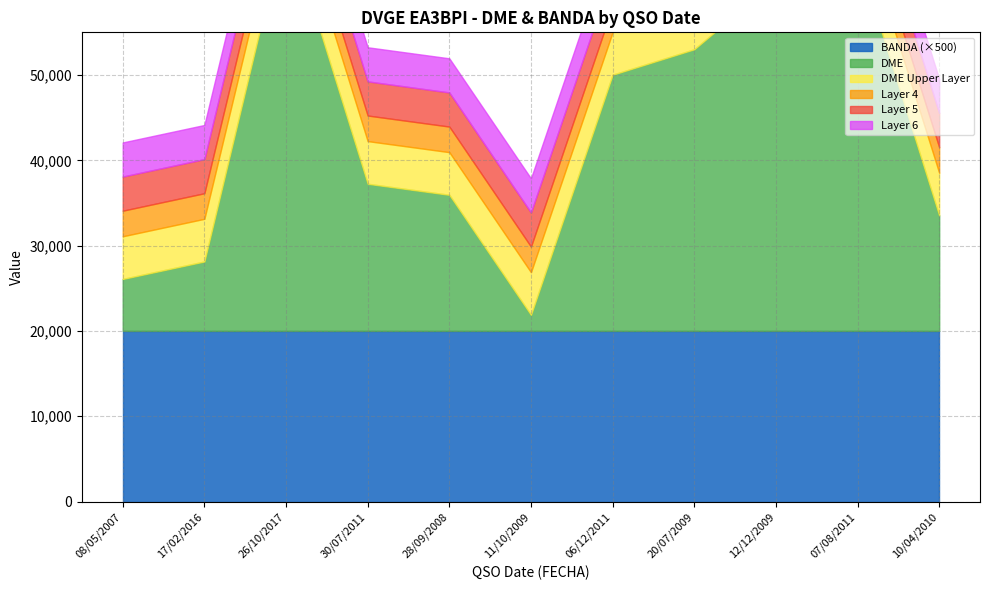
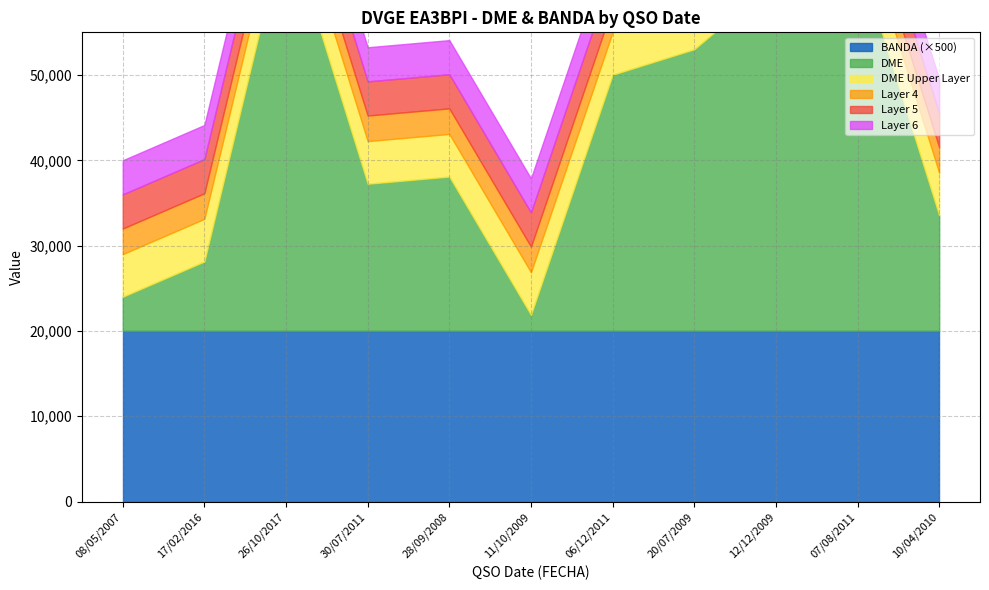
DME, 08/05/2007: 6,000 -> 4,000
DME, 28/09/2008: 16,000 -> 18,000
